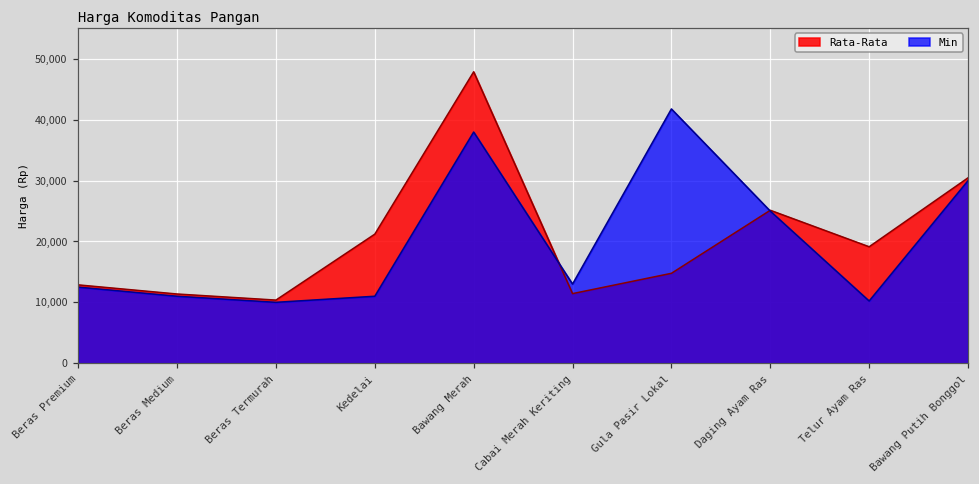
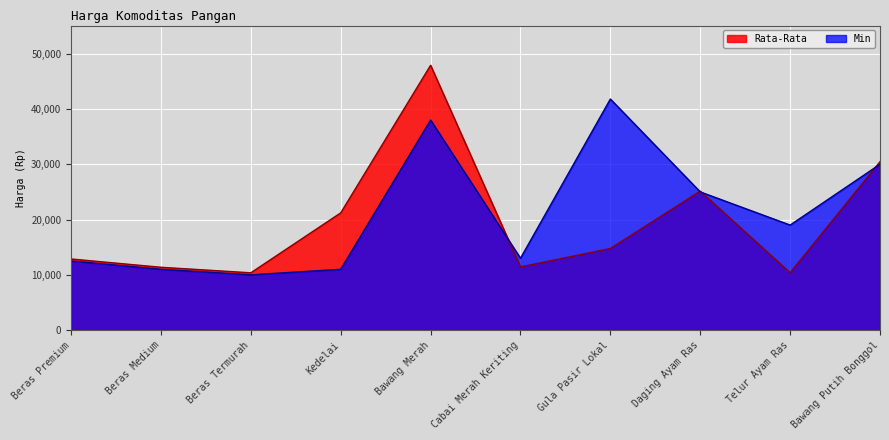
Rata-Rata, Telur Ayam Ras: 19,000 -> 10,000
Min, Telur Ayam Ras: 10,000 -> 19,000
